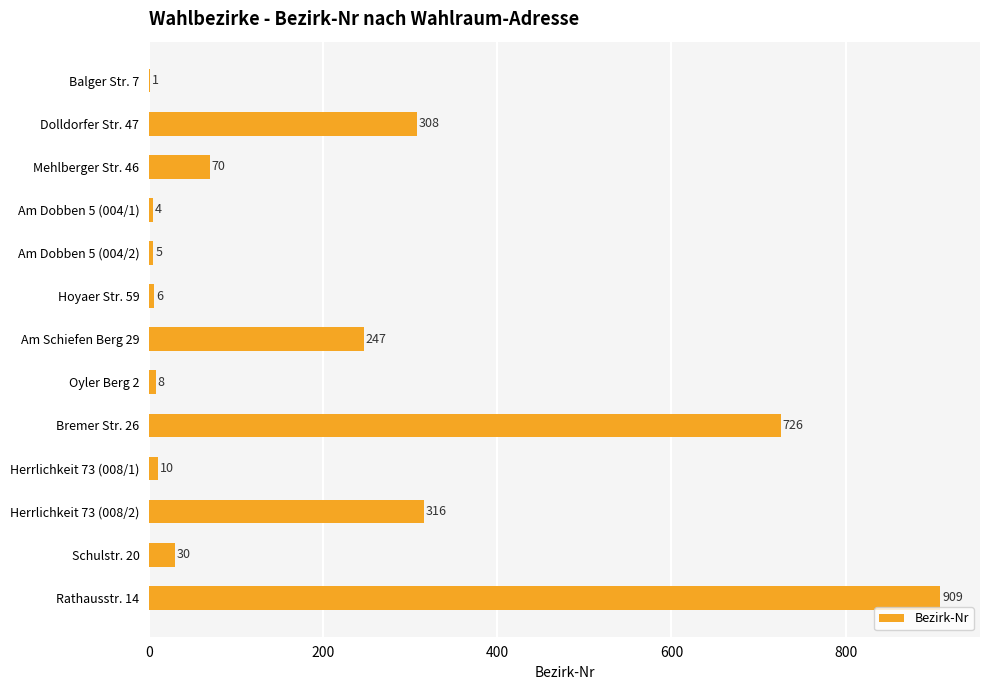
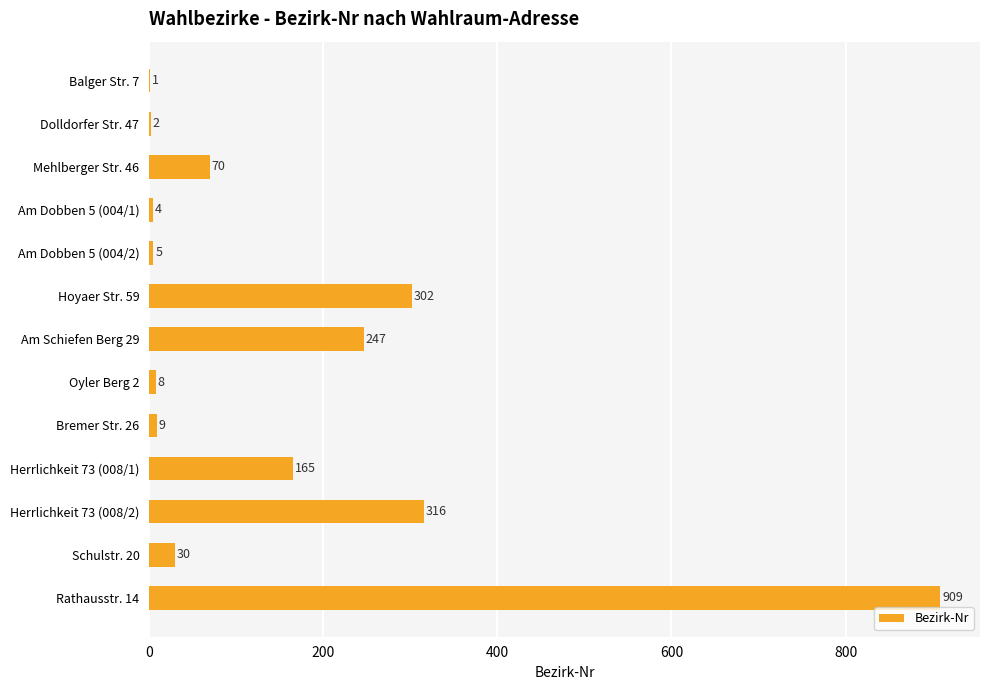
Dolldorfer Str. 47: 308 -> 2
Hoyaer Str. 59: 6 -> 302
Bremer Str. 26: 726 -> 9
Herrlichkeit 73 (008/1): 10 -> 165
